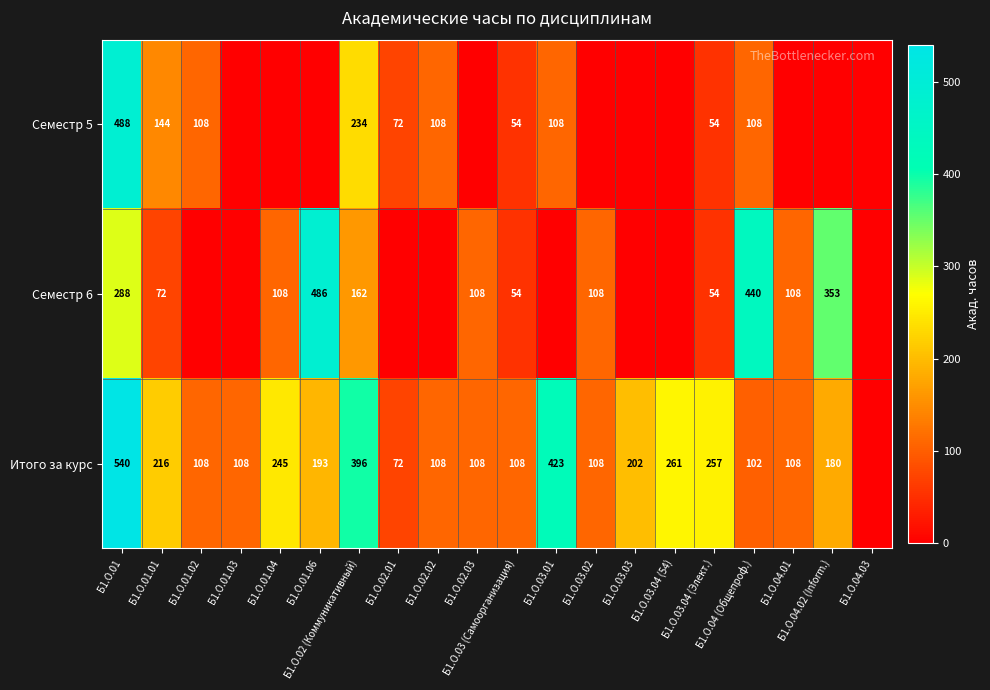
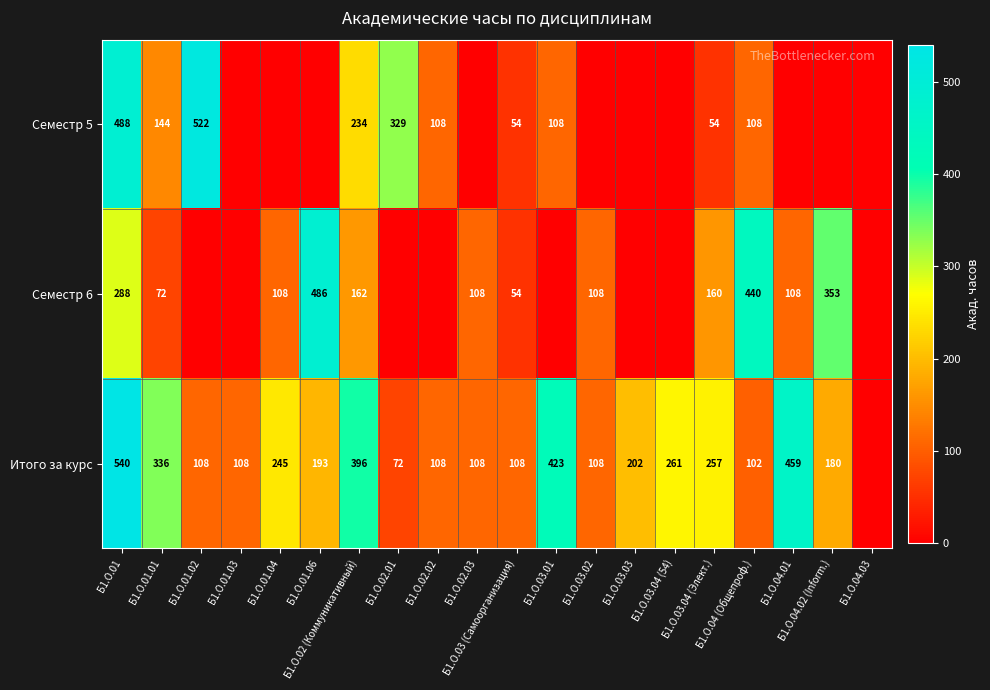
Семестр 5, Б1.О.01.02: 108 -> 522
Семестр 5, Б1.О.02.01: 72 -> 329
Семестр 6, Б1.О.03.04 (Элект.): 54 -> 160
Итого за курс, Б1.О.01.01: 216 -> 336
Итого за курс, Б1.О.04.01: 108 -> 459
